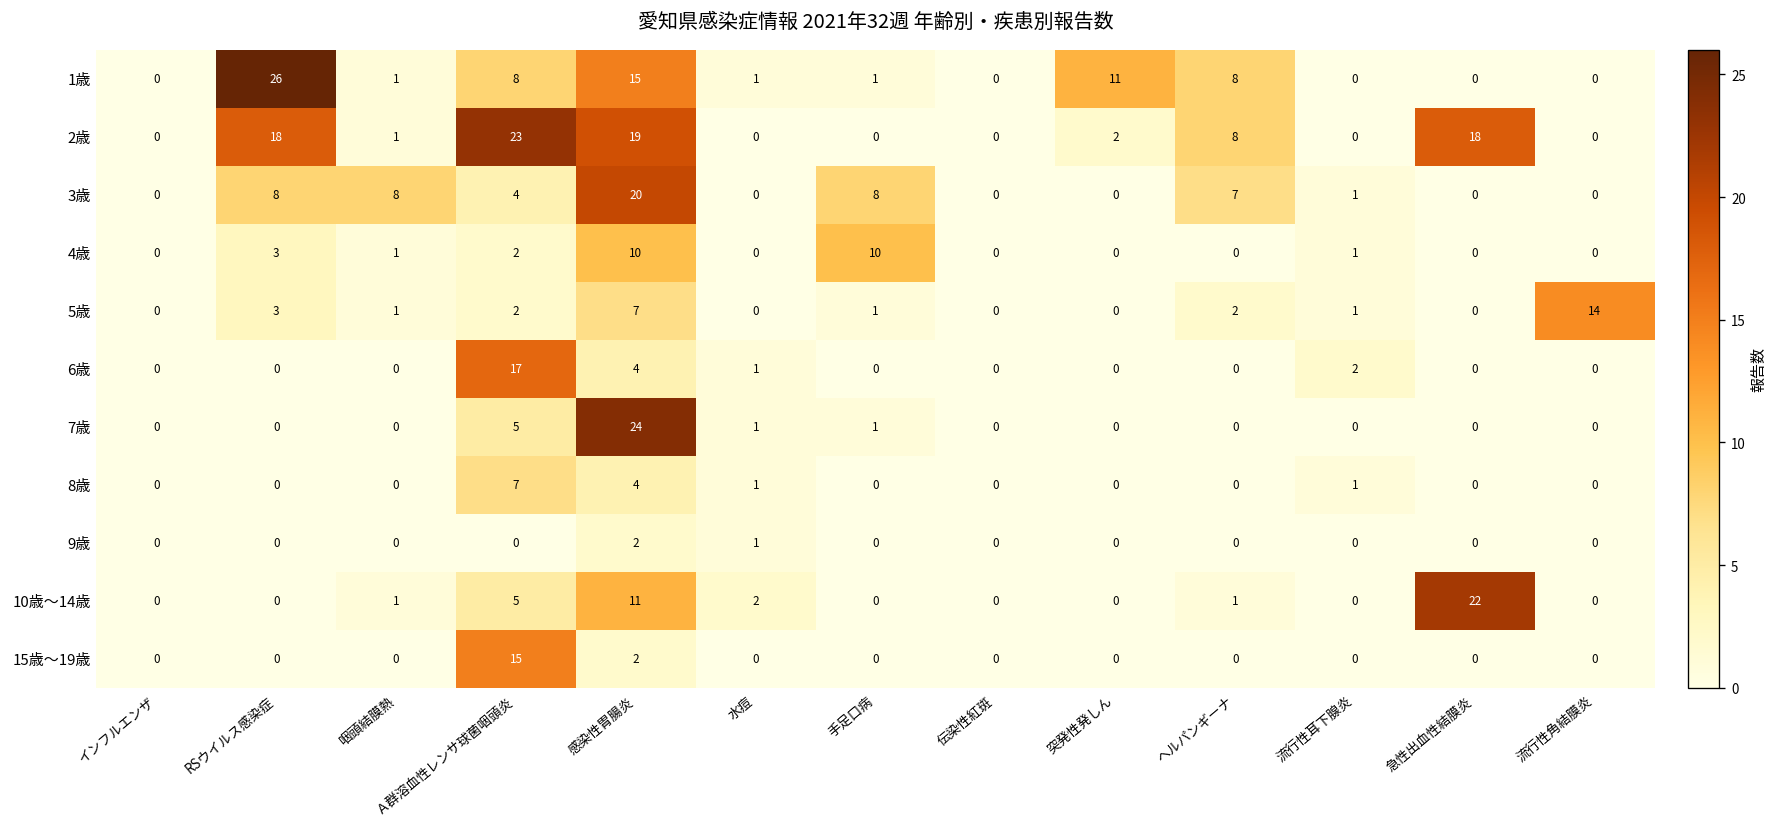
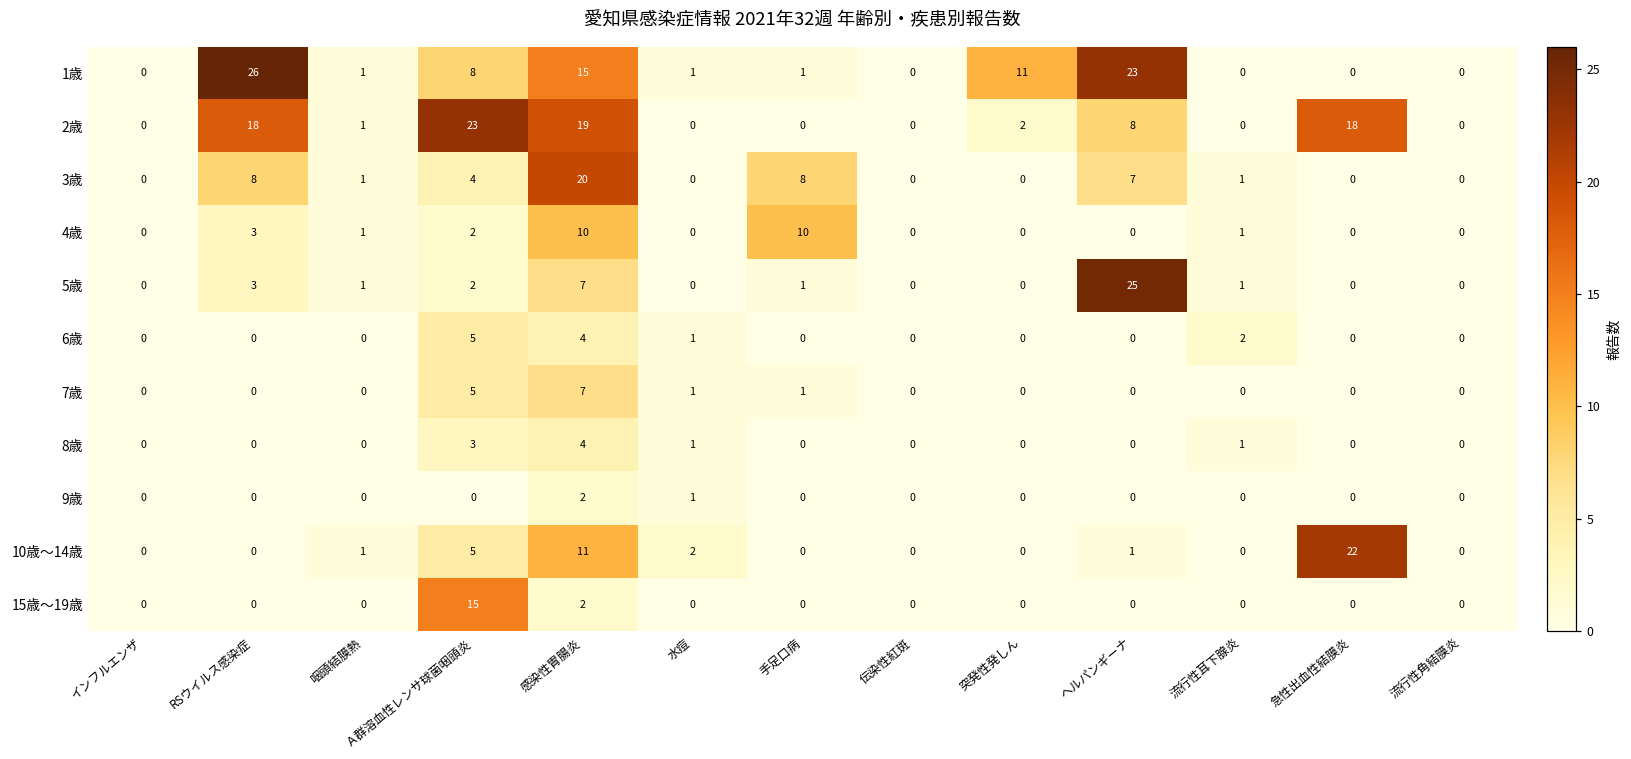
1歳, ヘルパンギーナ: 8 -> 23
3歳, 咽頭結膜熱: 8 -> 1
5歳, ヘルパンギーナ: 2 -> 25
5歳, 流行性角結膜炎: 14 -> 0
6歳, Ａ群溶血性レンサ球菌咽頭炎: 17 -> 5
7歳, 感染性胃腸炎: 24 -> 7
8歳, Ａ群溶血性レンサ球菌咽頭炎: 7 -> 3
